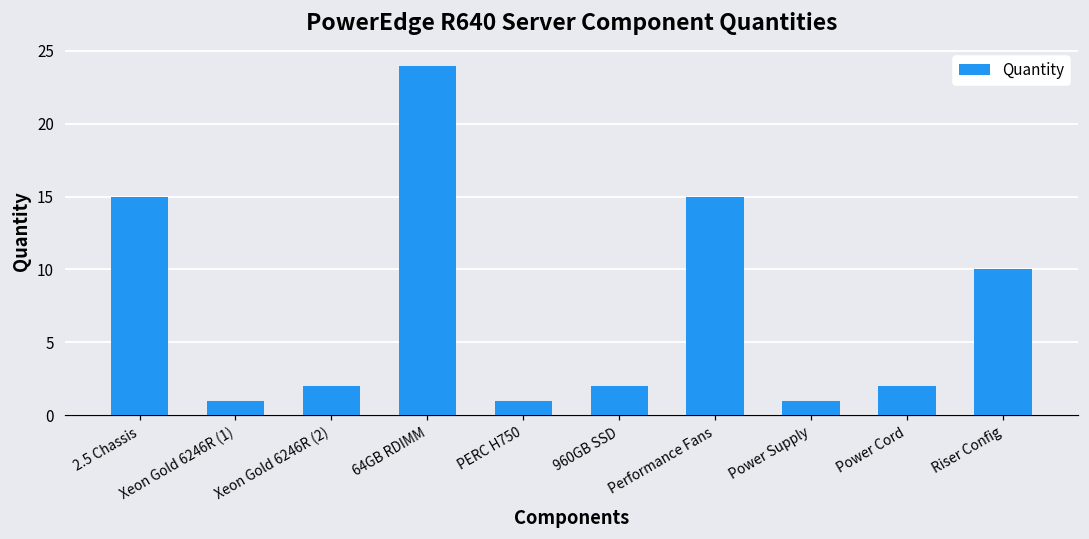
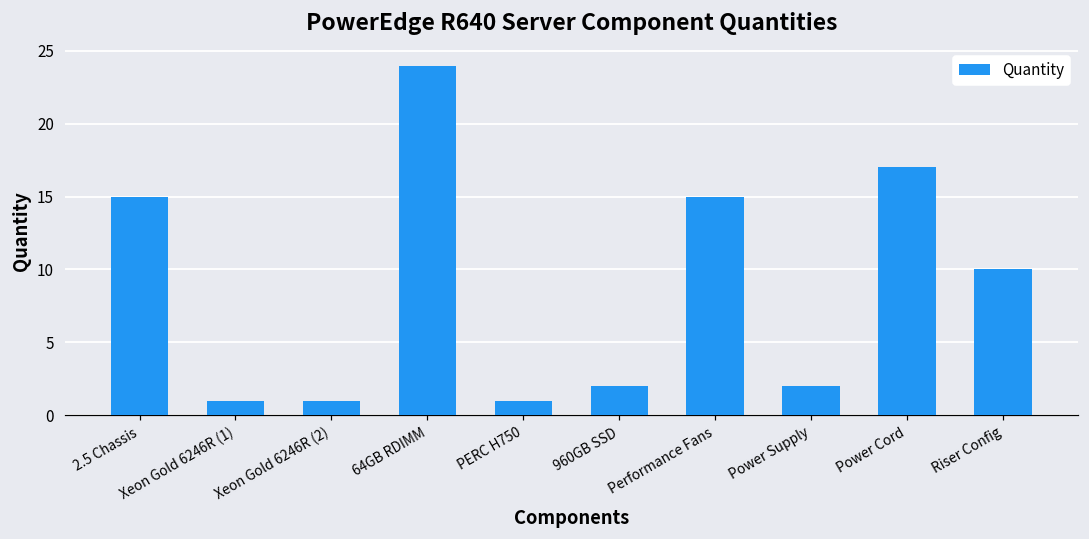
Xeon Gold 6246R (2): 2 -> 1
Power Supply: 1 -> 2
Power Cord: 2 -> 17
